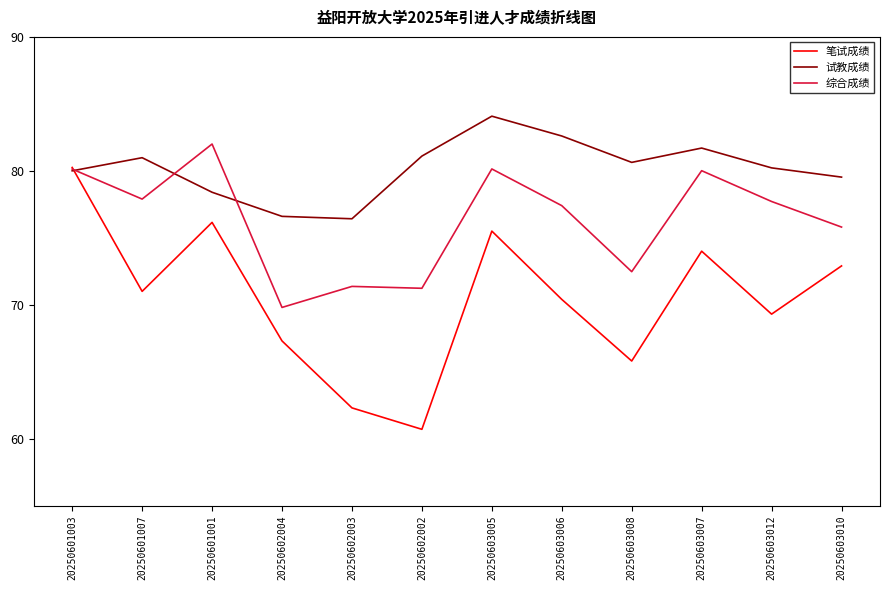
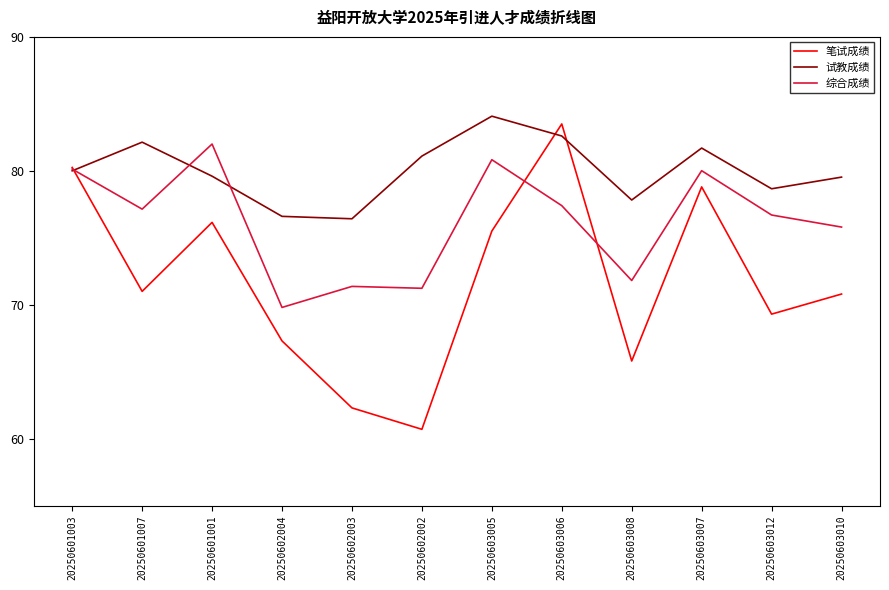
试教成绩, 20250601007: 81.0 -> 82.1
综合成绩, 20250601007: 77.9 -> 77.1
试教成绩, 20250601001: 78.4 -> 79.6
综合成绩, 20250603005: 80.1 -> 80.8
笔试成绩, 20250603006: 70.4 -> 83.5
试教成绩, 20250603008: 80.6 -> 77.8
综合成绩, 20250603008: 72.5 -> 71.8
笔试成绩, 20250603007: 74.0 -> 78.8
试教成绩, 20250603012: 80.2 -> 78.7
综合成绩, 20250603012: 77.7 -> 76.7
笔试成绩, 20250603010: 72.9 -> 70.8
